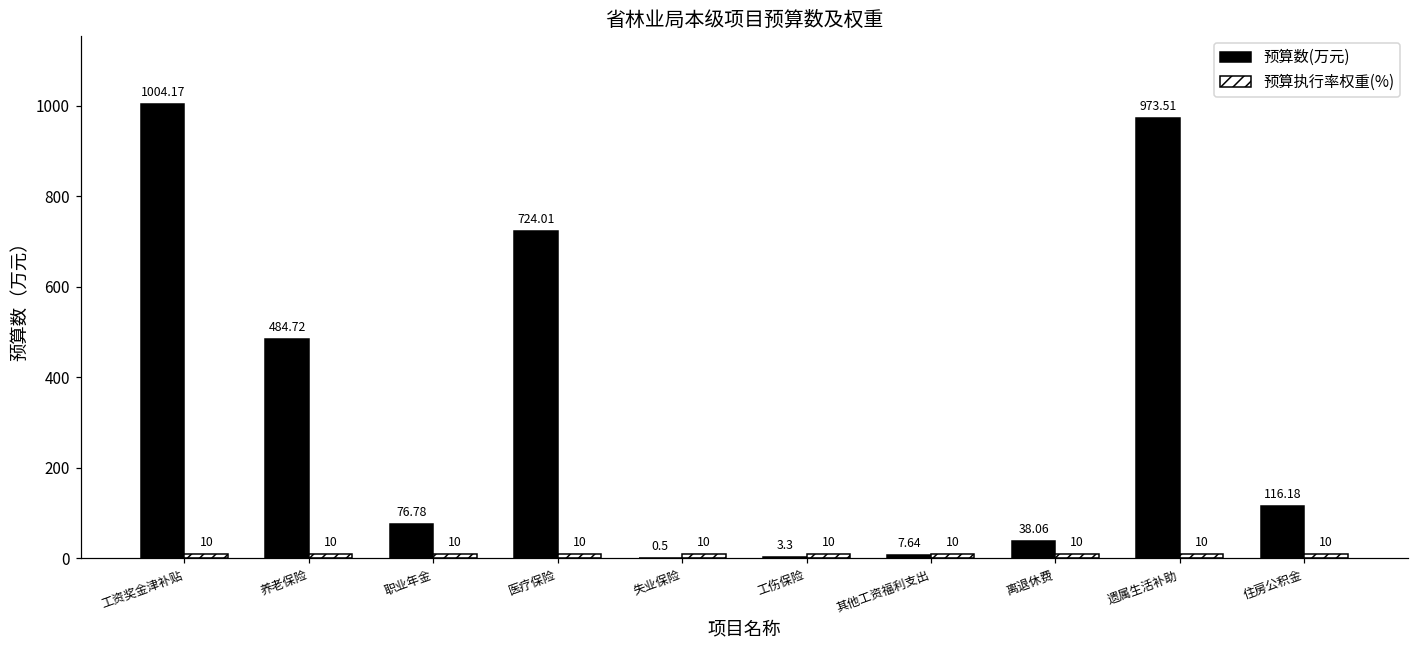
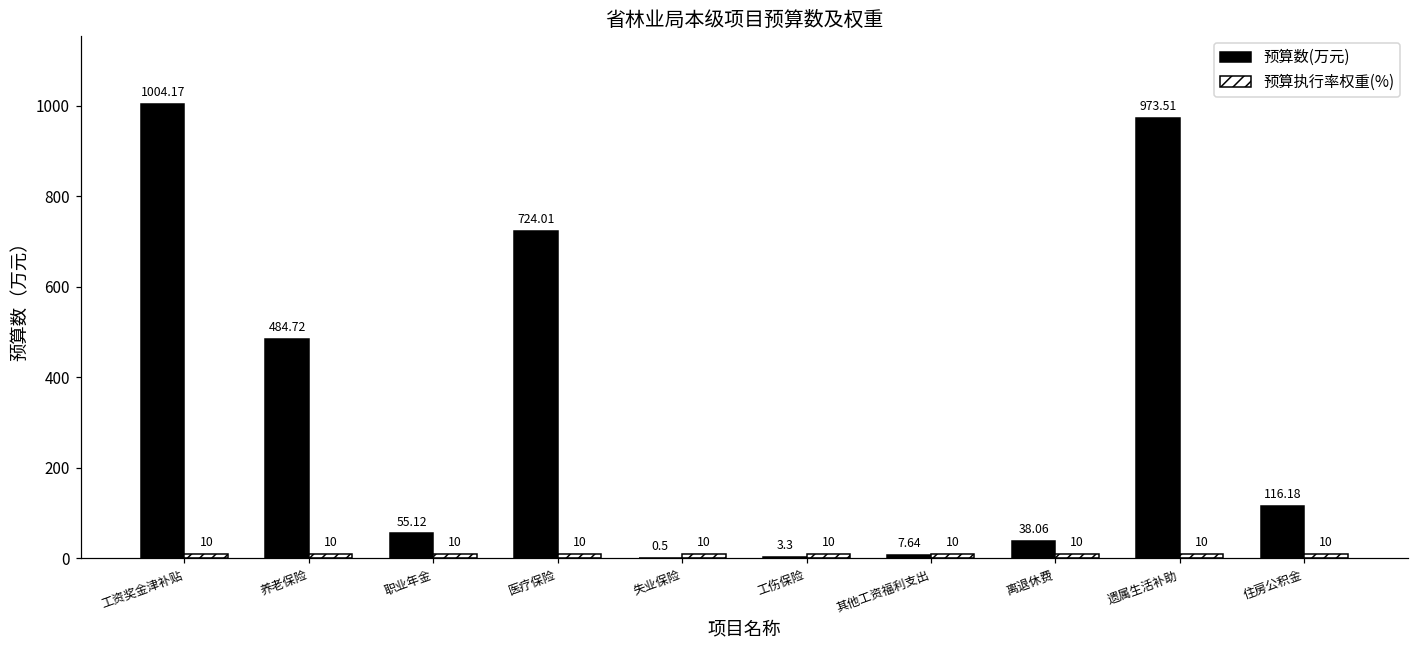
预算数(万元), 职业年金: 76.78 -> 55.12
